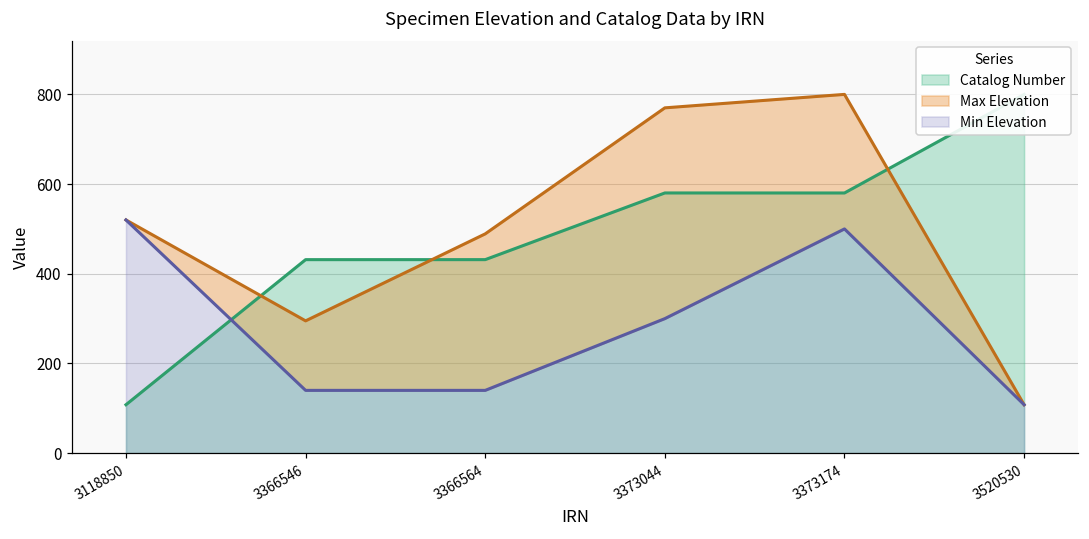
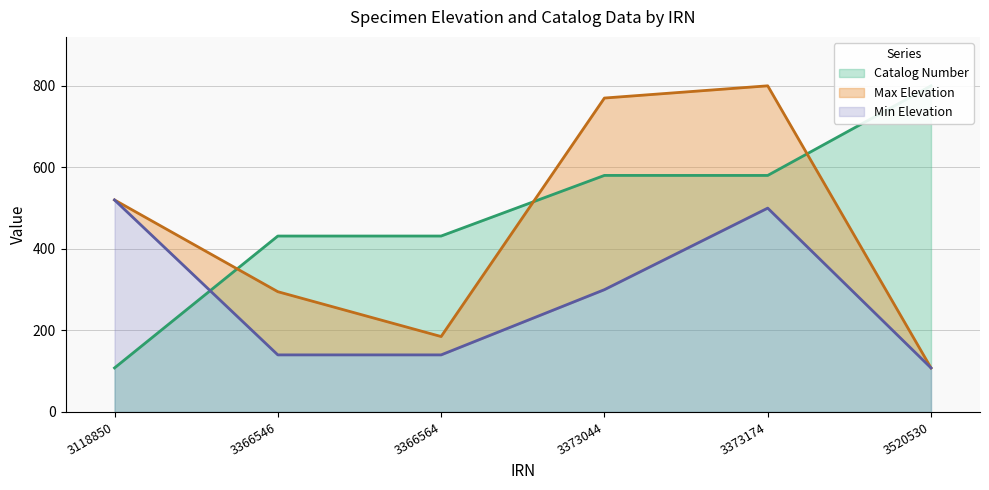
Max Elevation, 3366564: 490 -> 190
